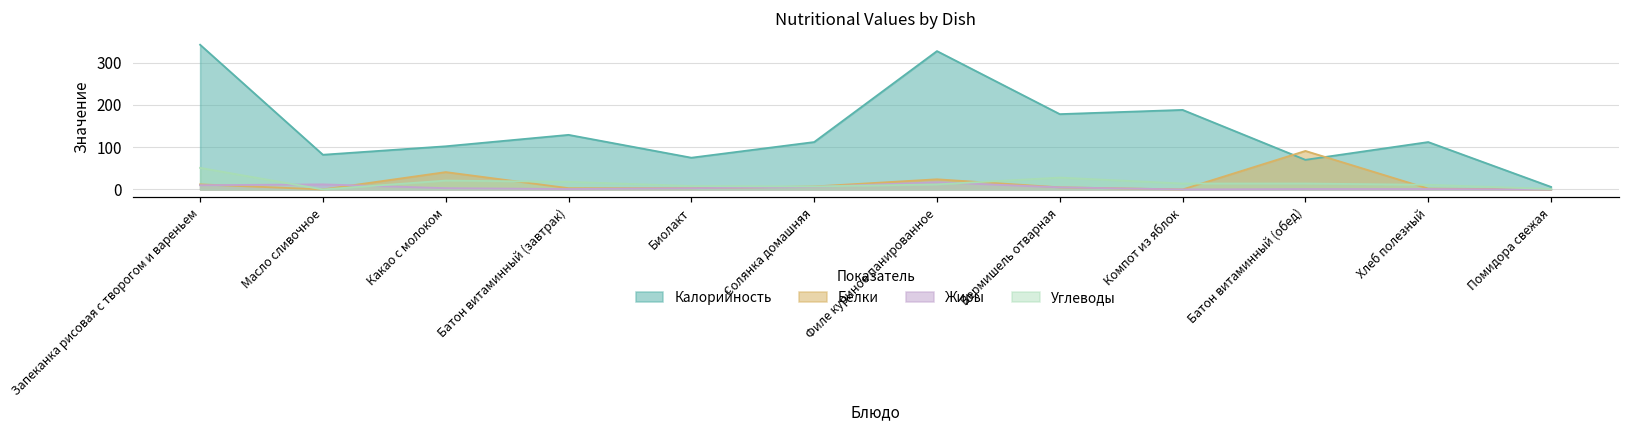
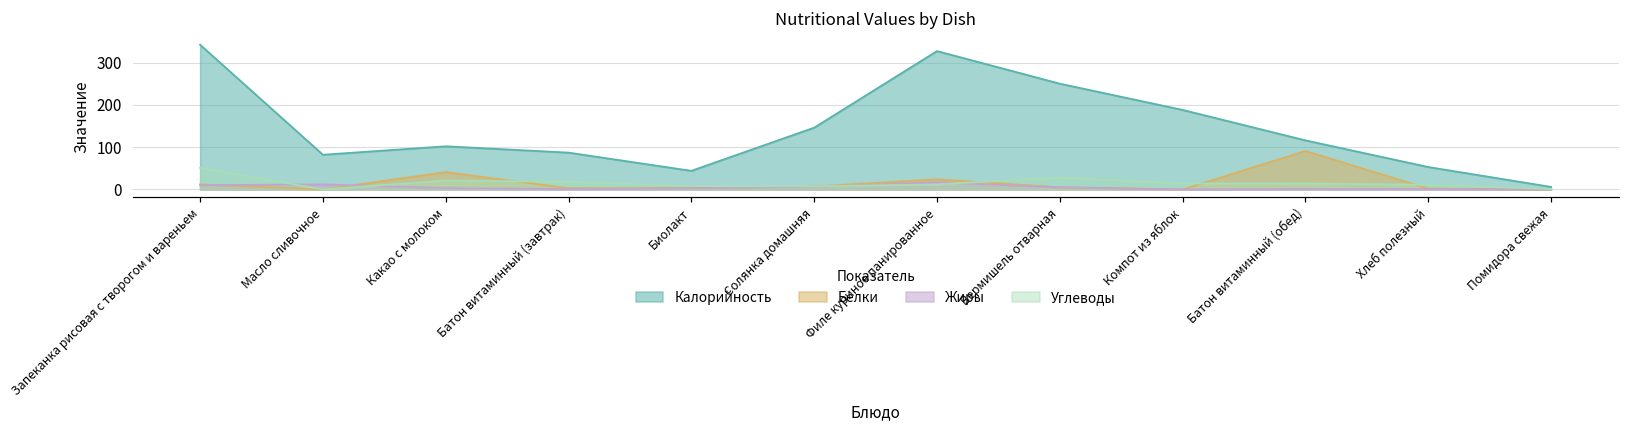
Калорийность, Батон витаминный (завтрак): 130 -> 90
Калорийность, Биолакт: 80 -> 40
Калорийность, Солянка домашняя: 110 -> 150
Калорийность, Вермишель отварная: 180 -> 250
Калорийность, Батон витаминный (обед): 70 -> 120
Калорийность, Хлеб полезный: 110 -> 50
